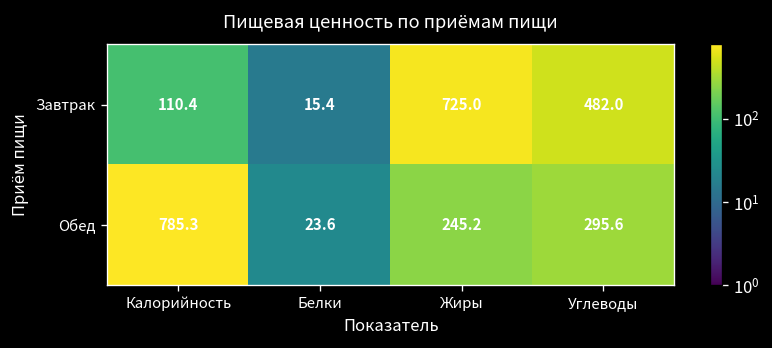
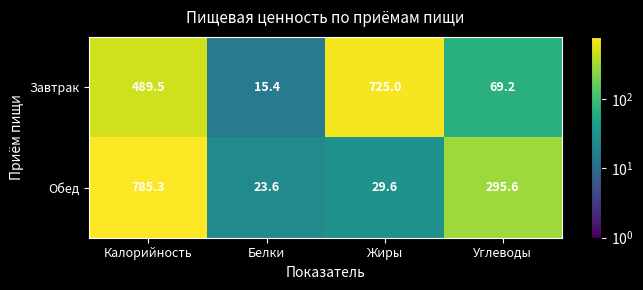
Завтрак, Калорийность: 110.4 -> 489.5
Завтрак, Углеводы: 482.0 -> 69.2
Обед, Жиры: 245.2 -> 29.6
